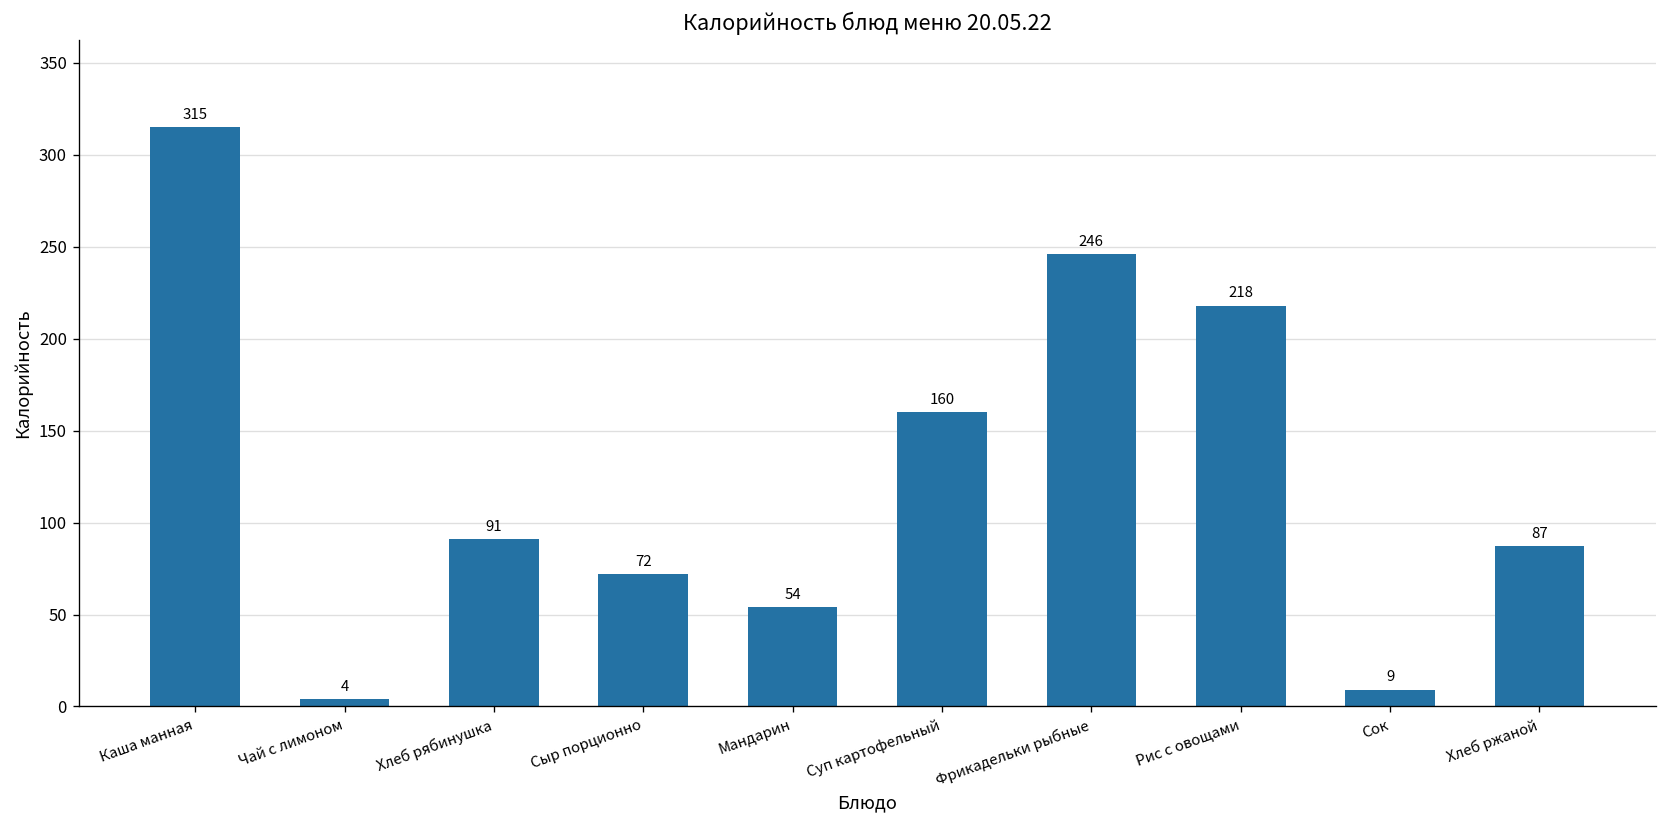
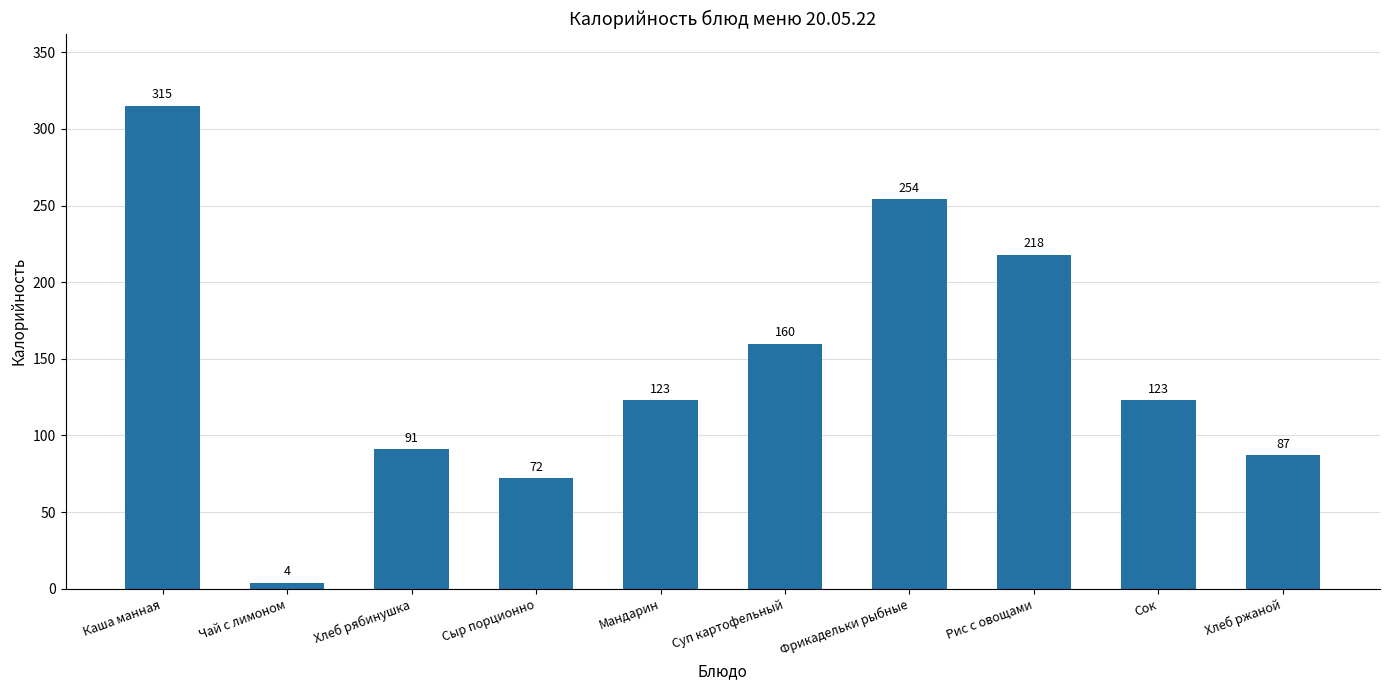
Мандарин: 54 -> 123
Фрикадельки рыбные: 246 -> 254
Сок: 9 -> 123
